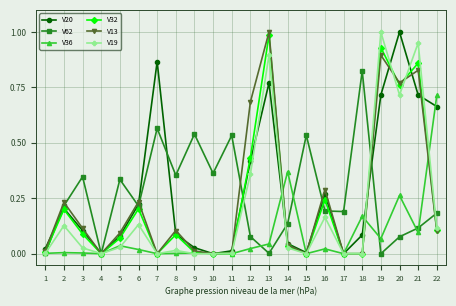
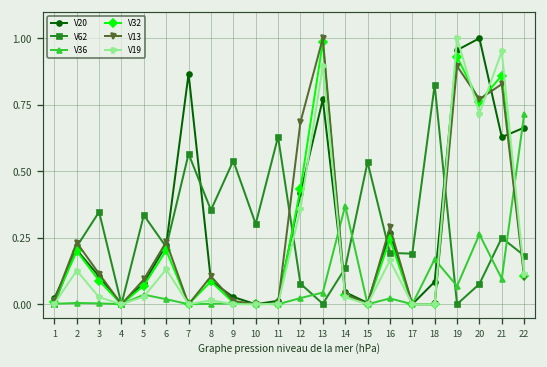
V62, 10: 0.36 -> 0.30
V62, 11: 0.53 -> 0.63
V20, 19: 0.72 -> 0.96
V20, 21: 0.72 -> 0.63
V62, 21: 0.12 -> 0.25
